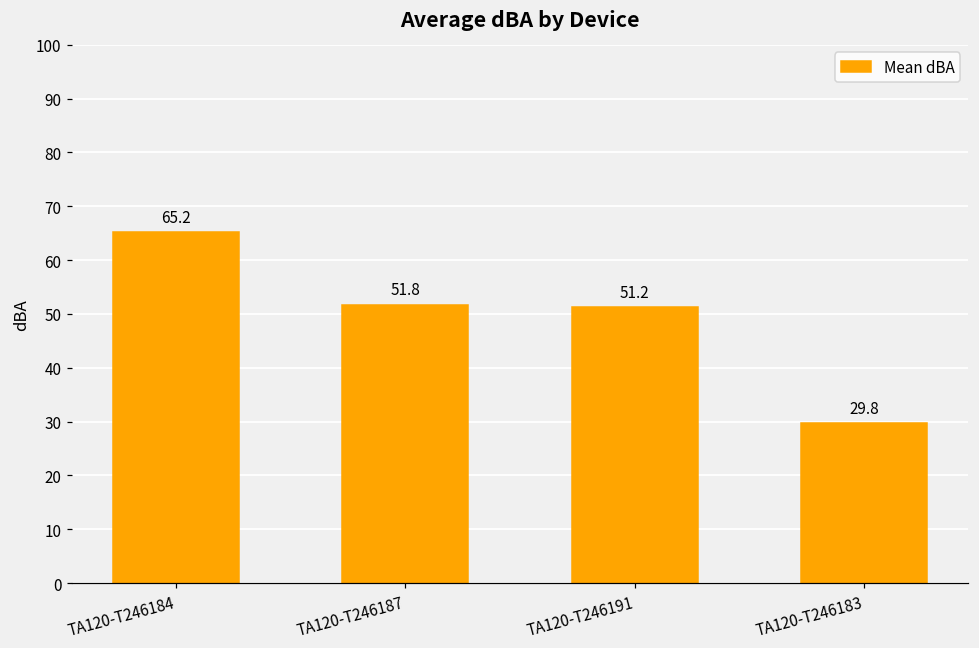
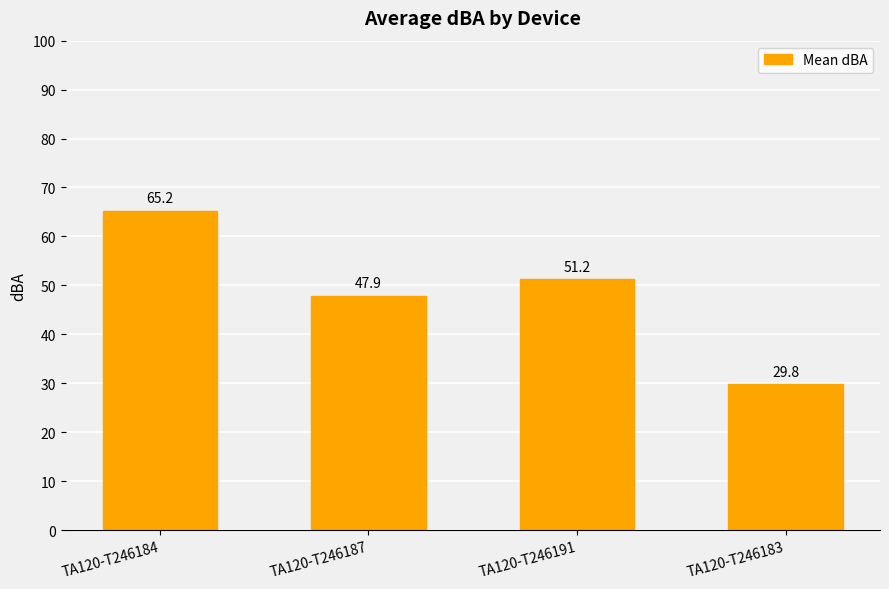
TA120-T246187: 51.8 -> 47.9
